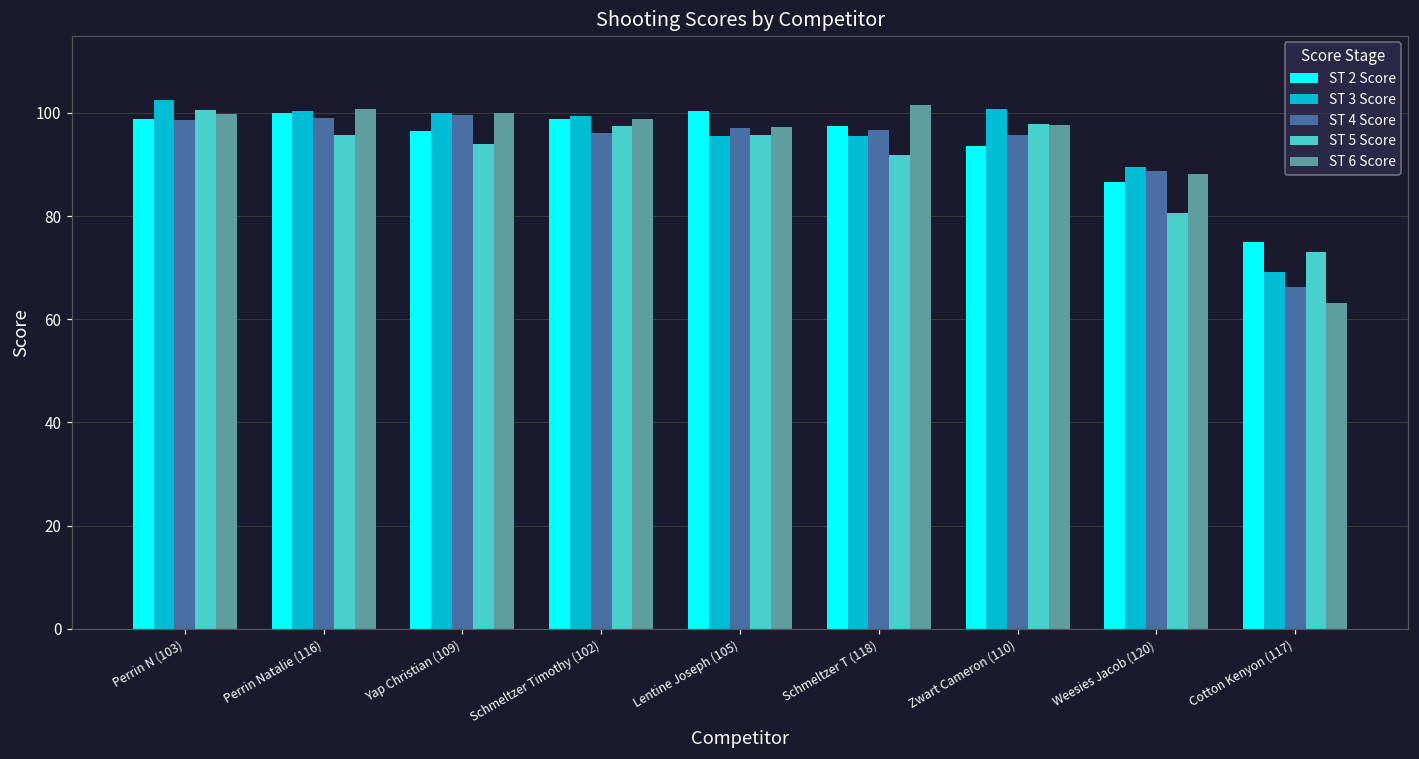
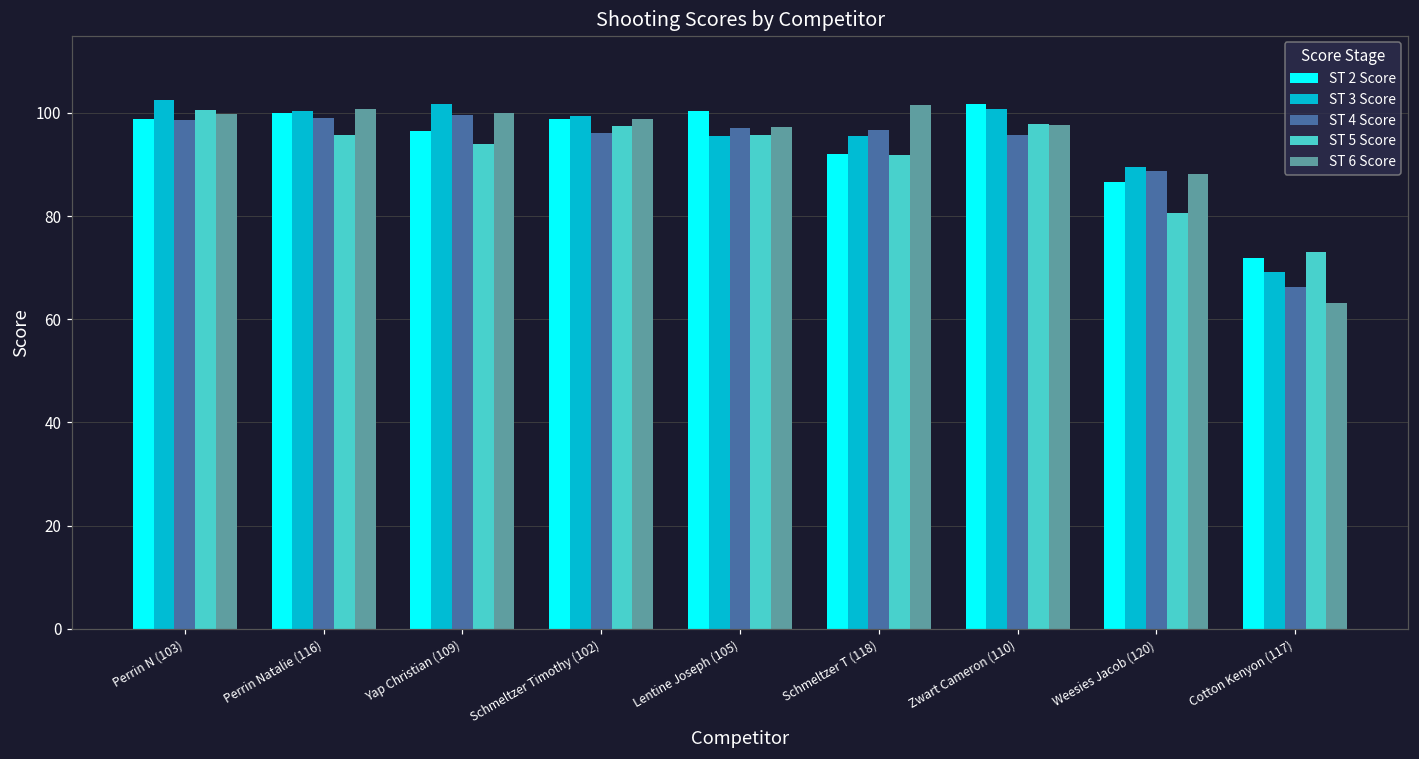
ST 3 Score, Yap Christian (109): 100 -> 102
ST 2 Score, Schmeltzer T (118): 97 -> 92
ST 2 Score, Zwart Cameron (110): 94 -> 102
ST 2 Score, Cotton Kenyon (117): 75 -> 72
